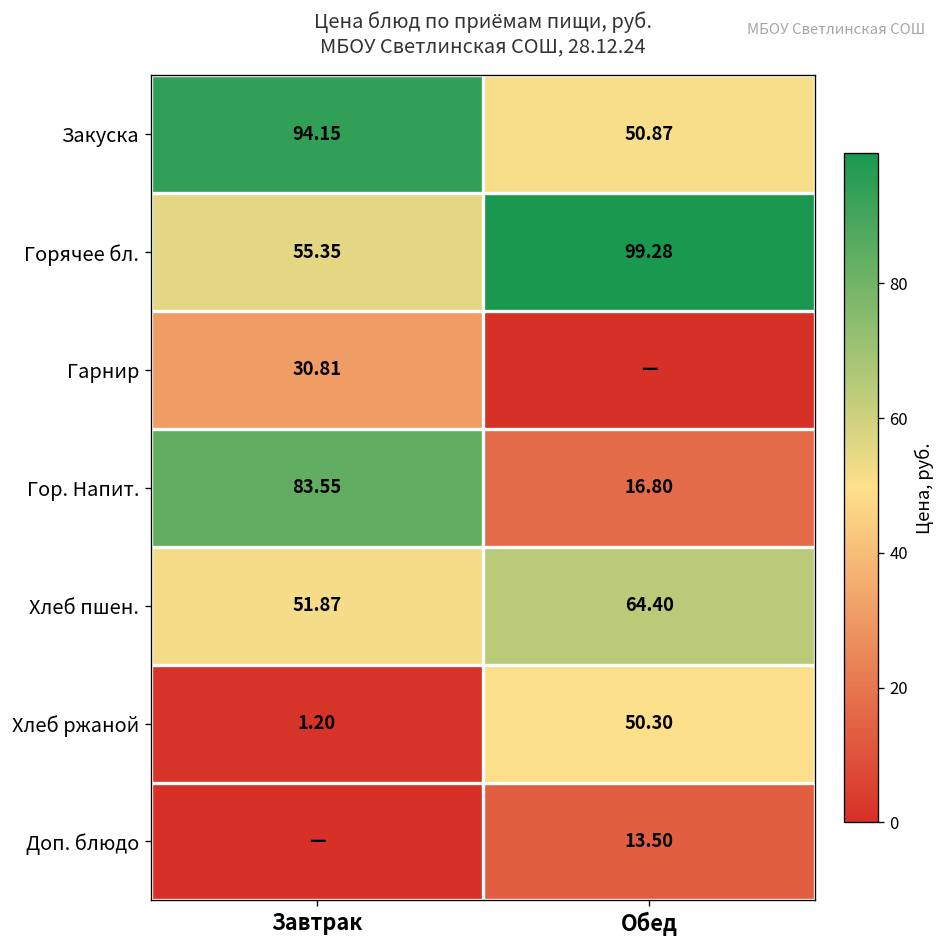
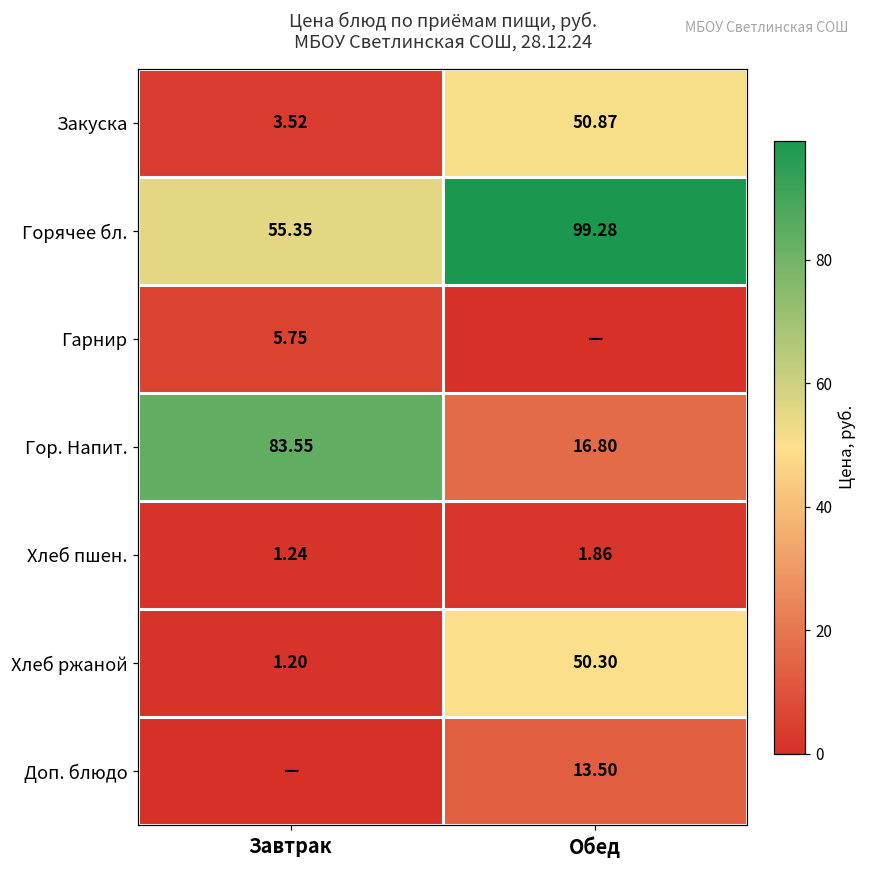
Закуска, Завтрак: 94.15 -> 3.52
Гарнир, Завтрак: 30.81 -> 5.75
Хлеб пшен., Завтрак: 51.87 -> 1.24
Хлеб пшен., Обед: 64.40 -> 1.86
